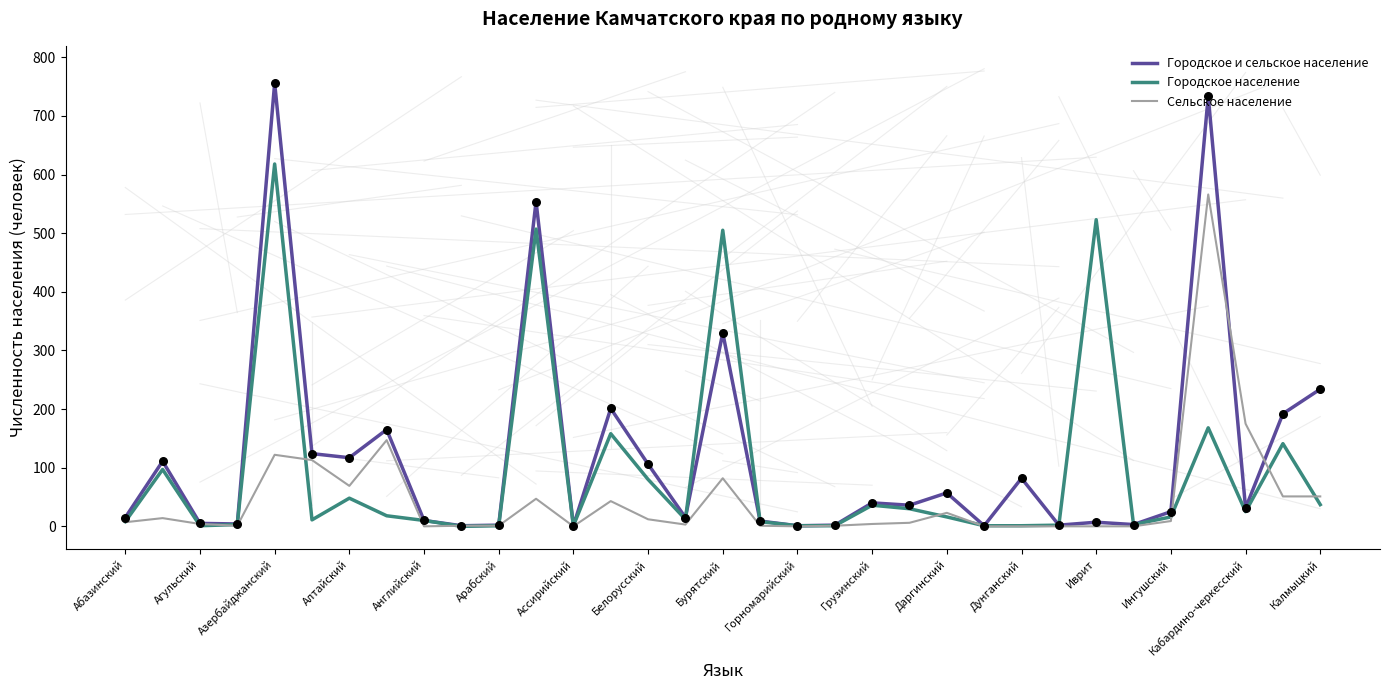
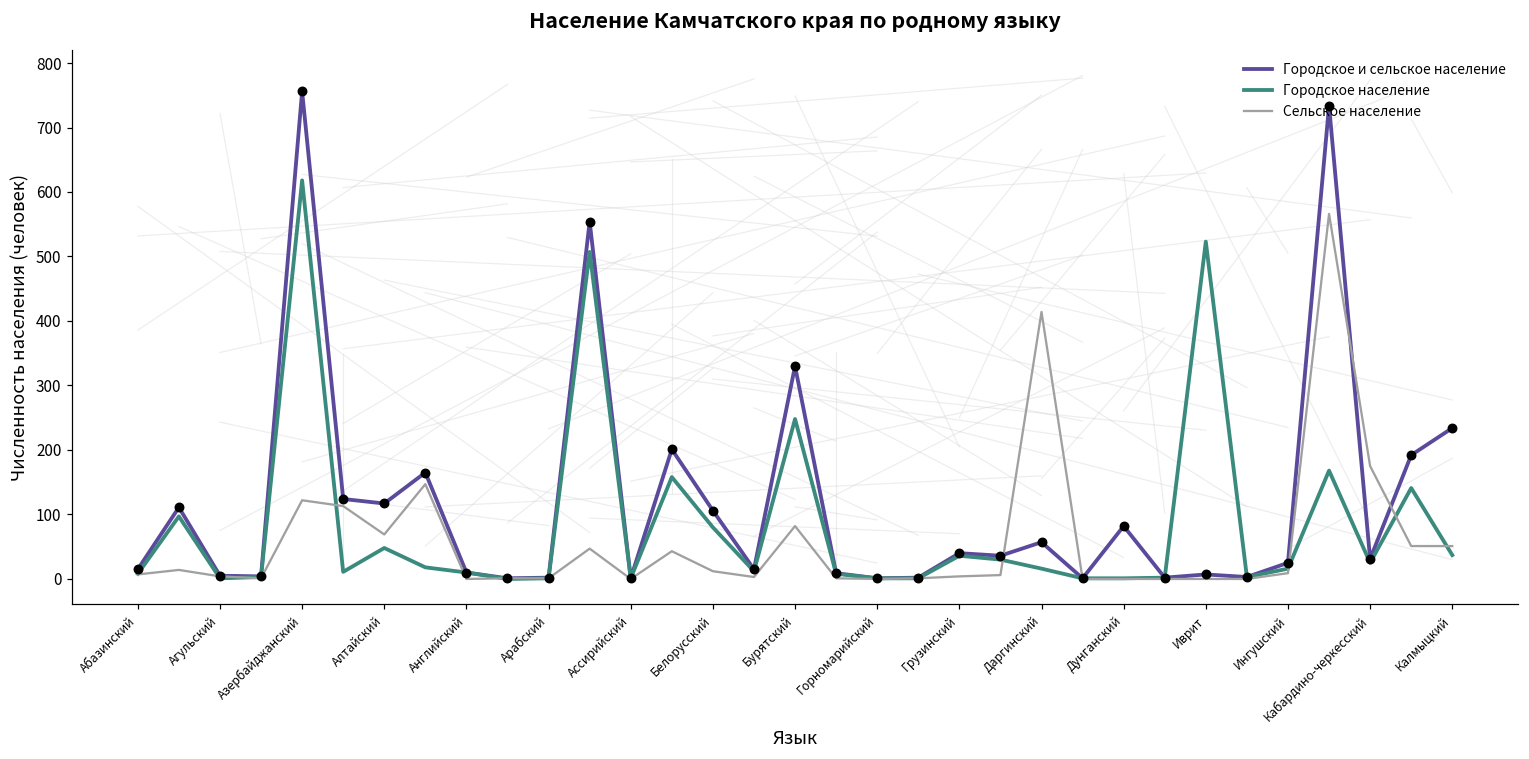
Городское население, Бурятский: 510 -> 250
Сельское население, Даргинский: 20 -> 410
